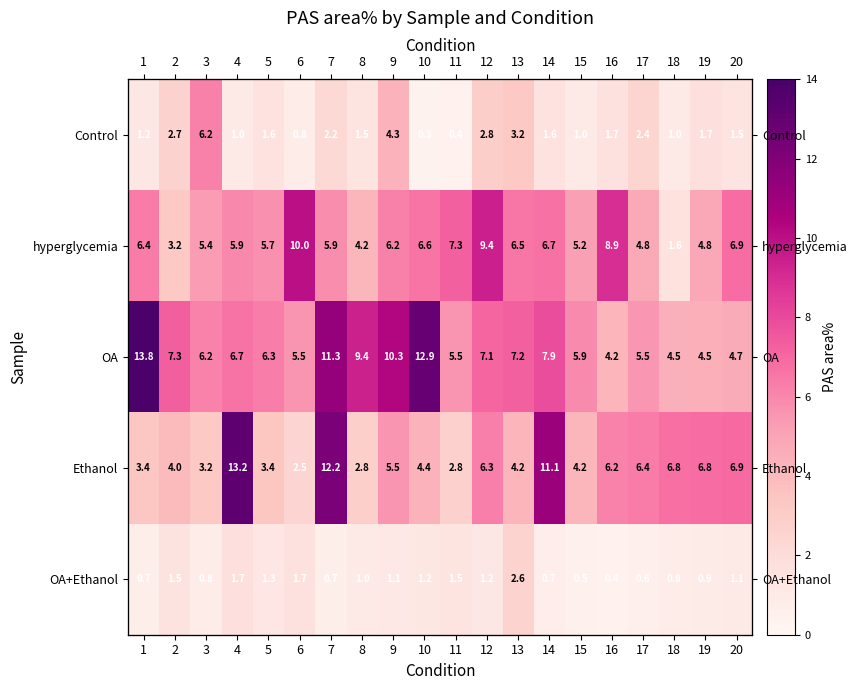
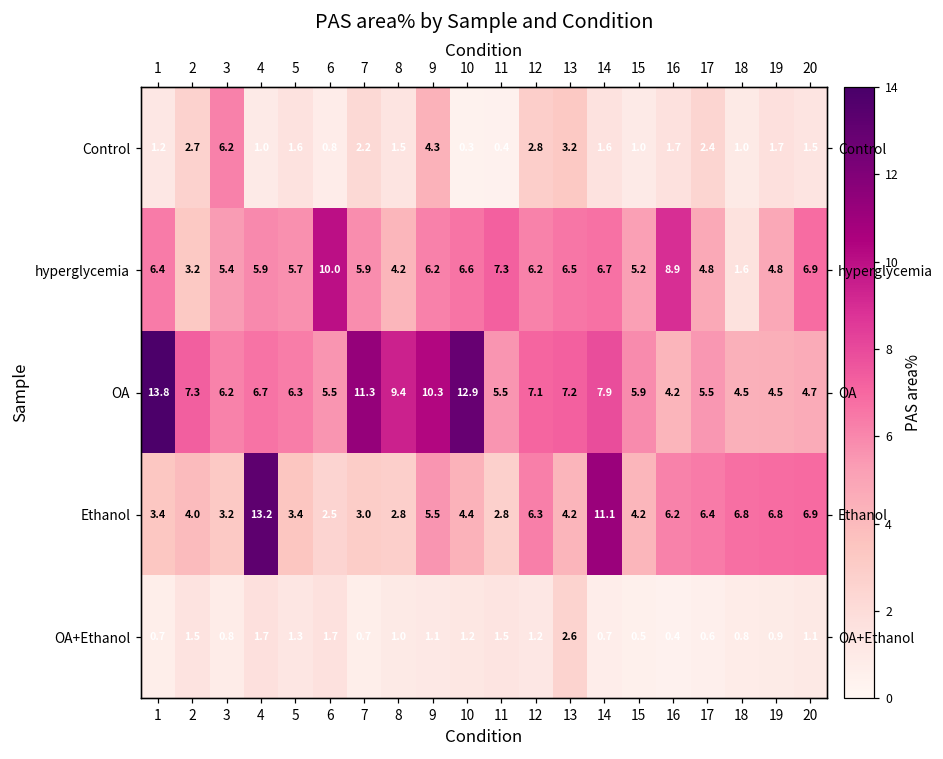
hyperglycemia, 12: 9.4 -> 6.2
Ethanol, 7: 12.2 -> 3.0
